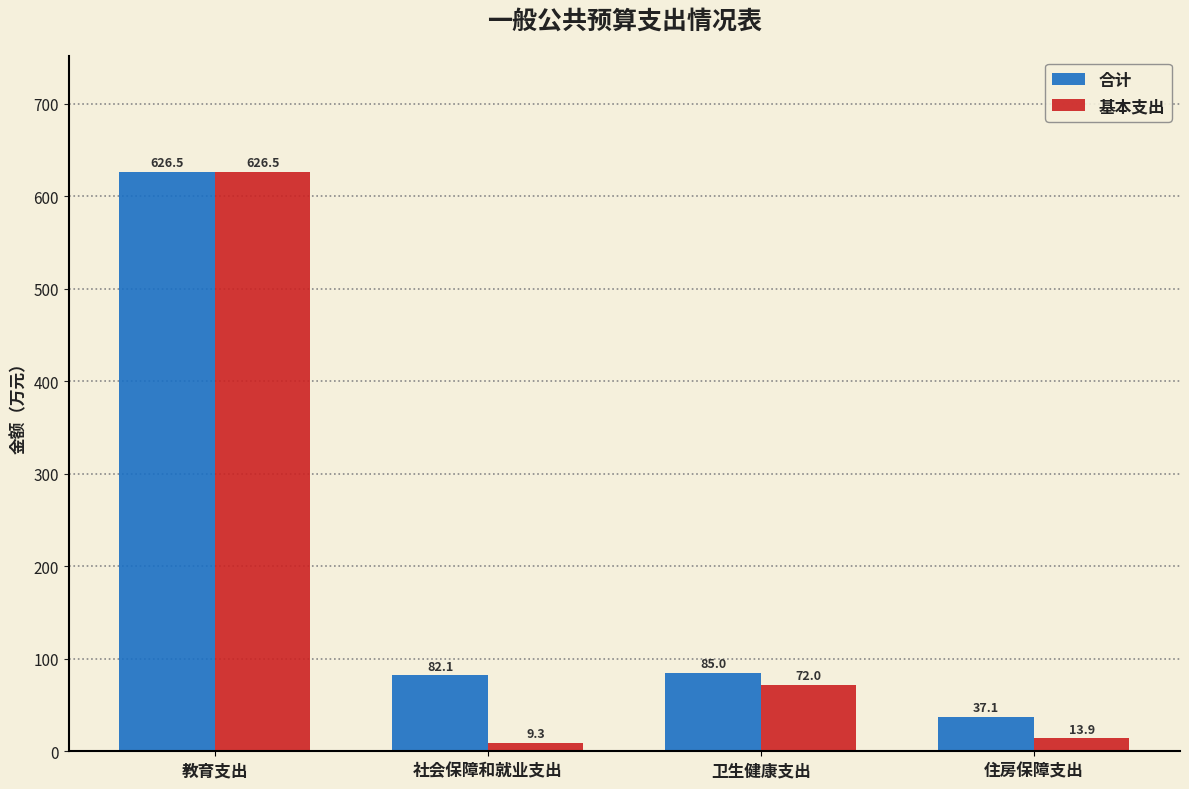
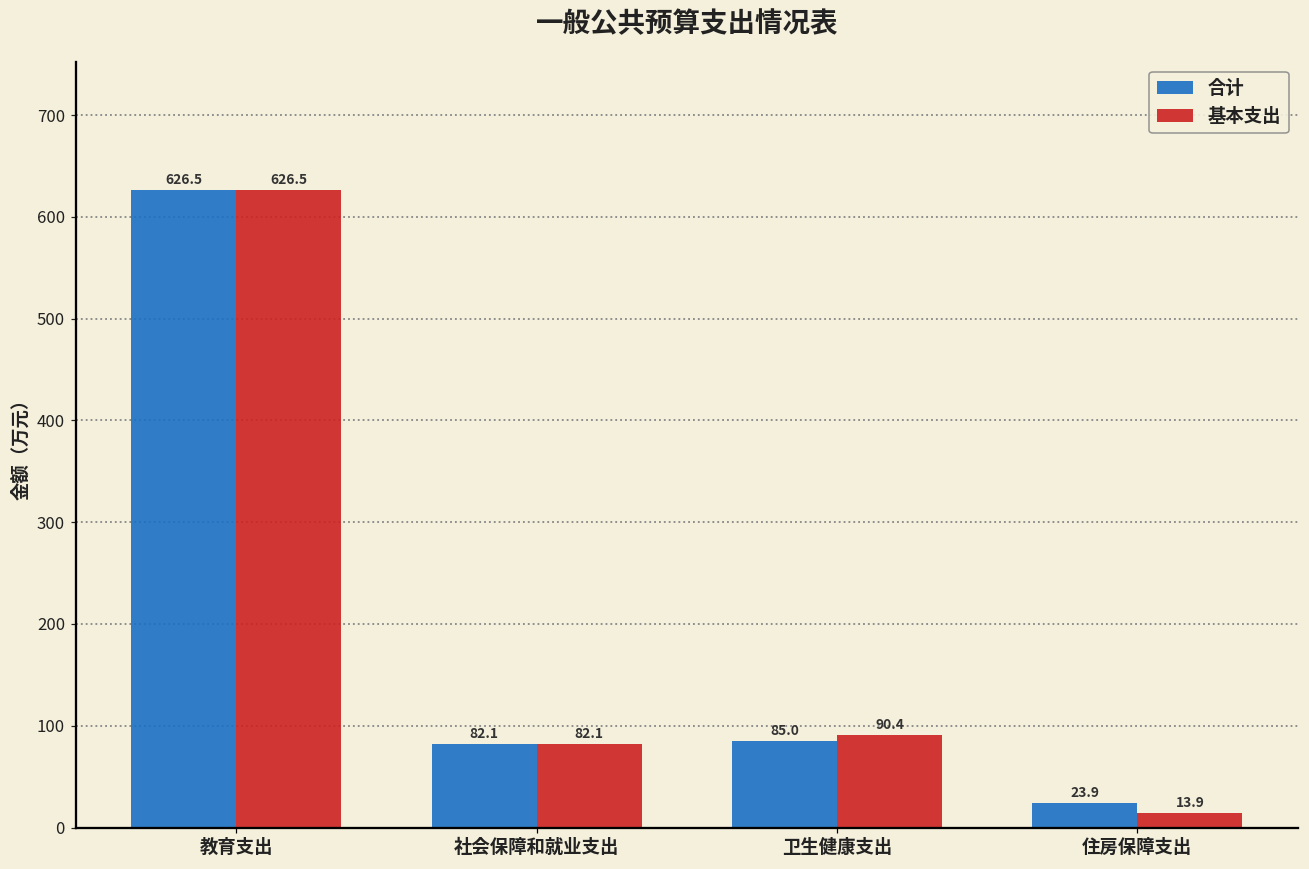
基本支出, 社会保障和就业支出: 9.3 -> 82.1
基本支出, 卫生健康支出: 72.0 -> 90.4
合计, 住房保障支出: 37.1 -> 23.9
